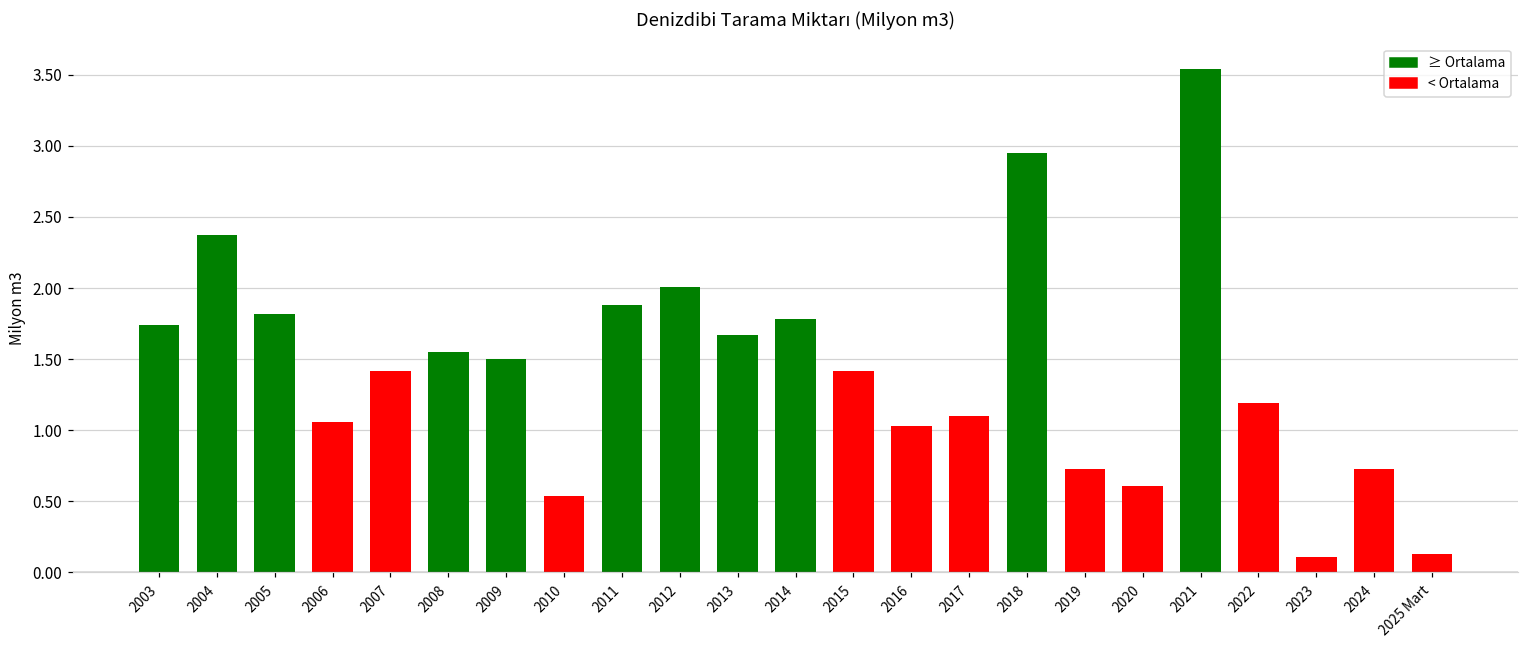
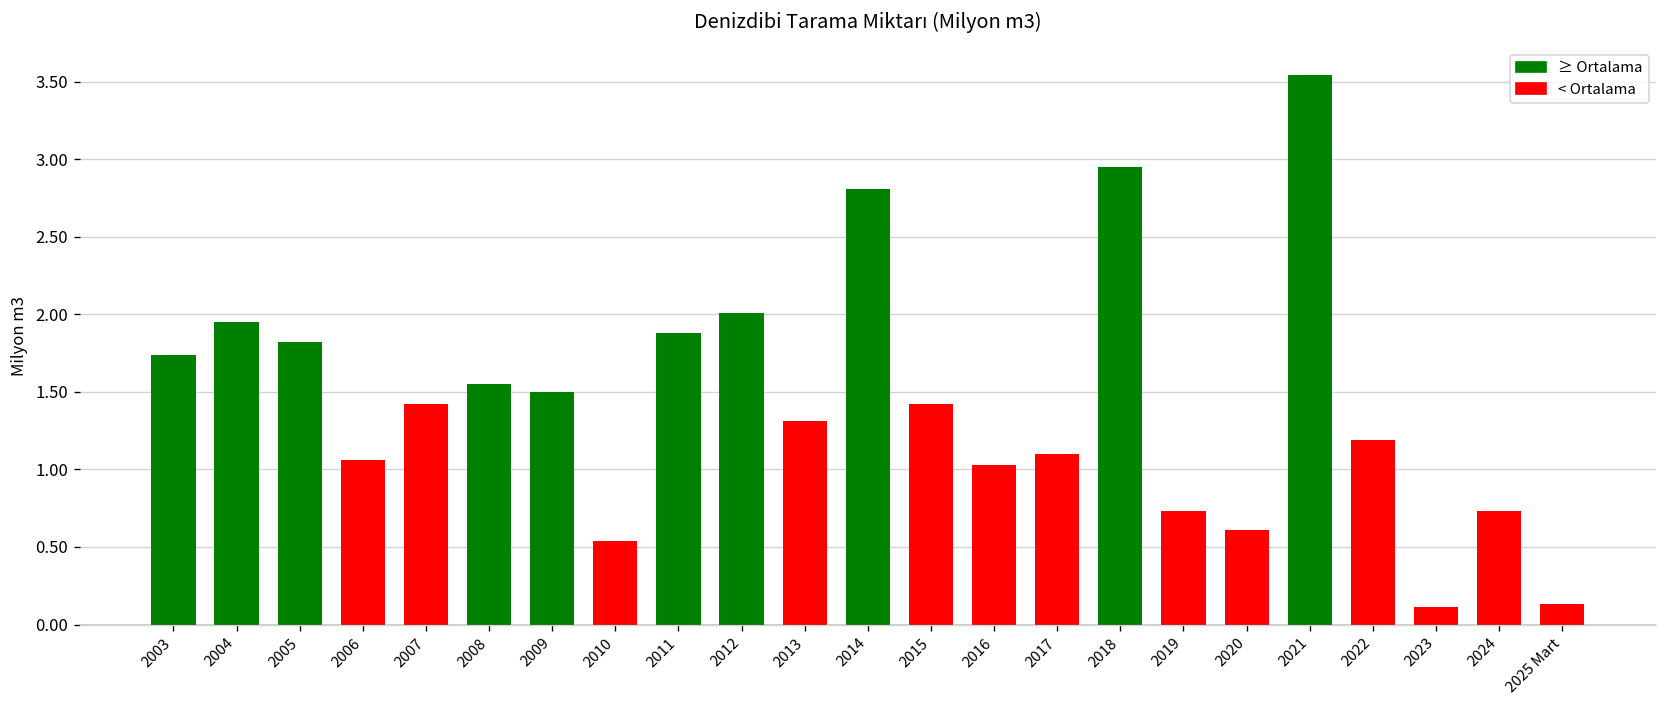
2004: 2.37 -> 1.95
2013: 1.67 -> 1.31
2014: 1.78 -> 2.81
